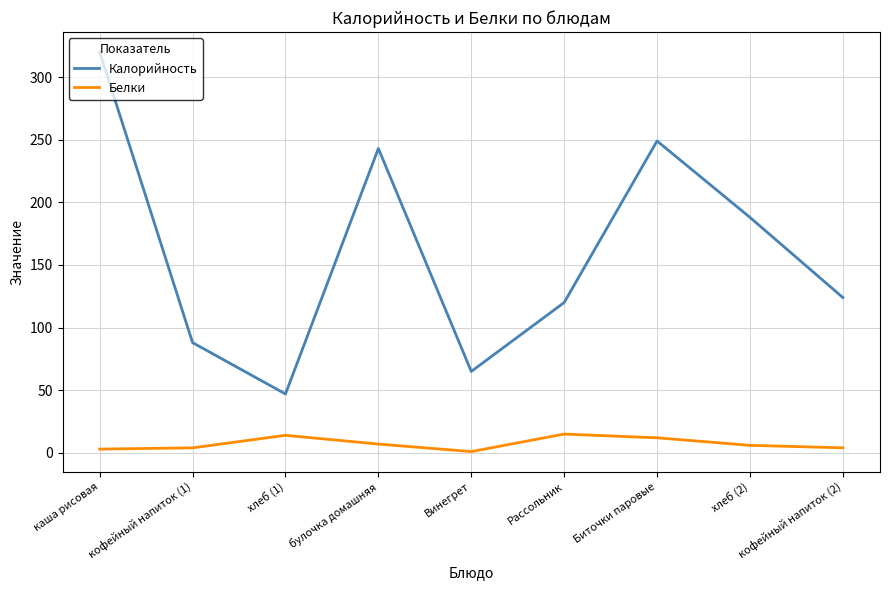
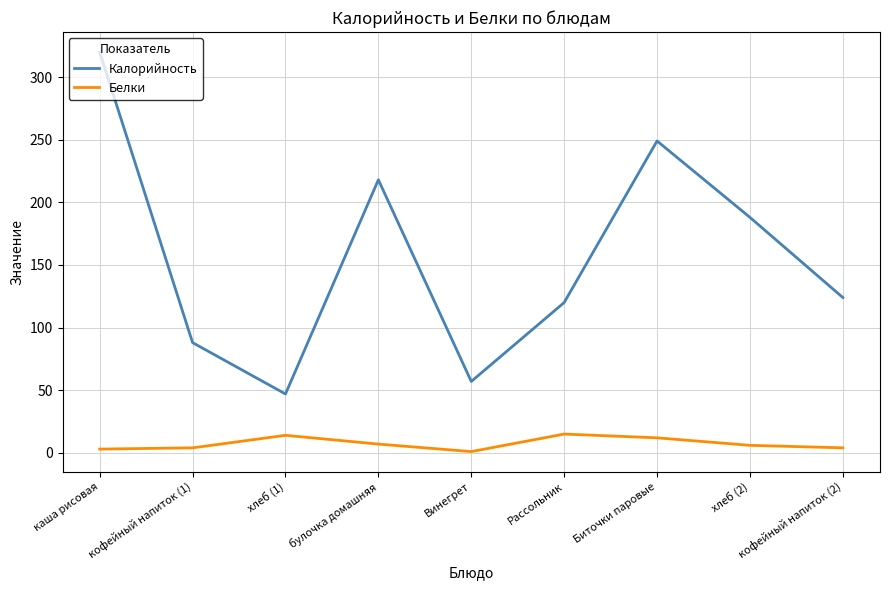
Калорийность, булочка домашняя: 243 -> 218
Калорийность, Винегрет: 65 -> 57
